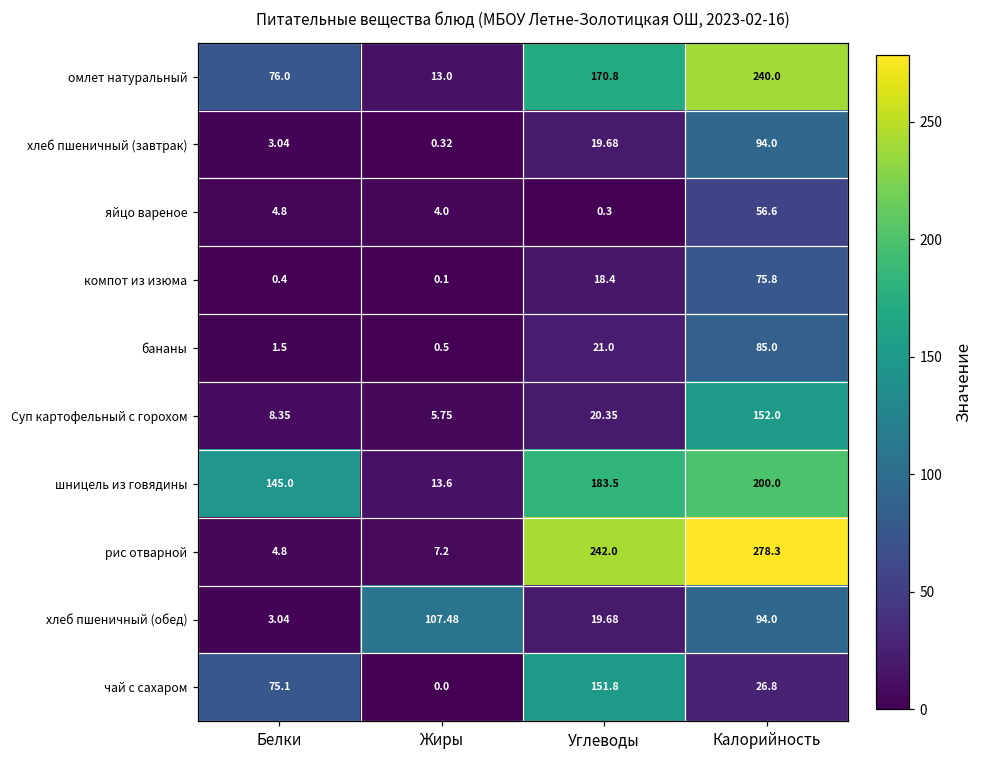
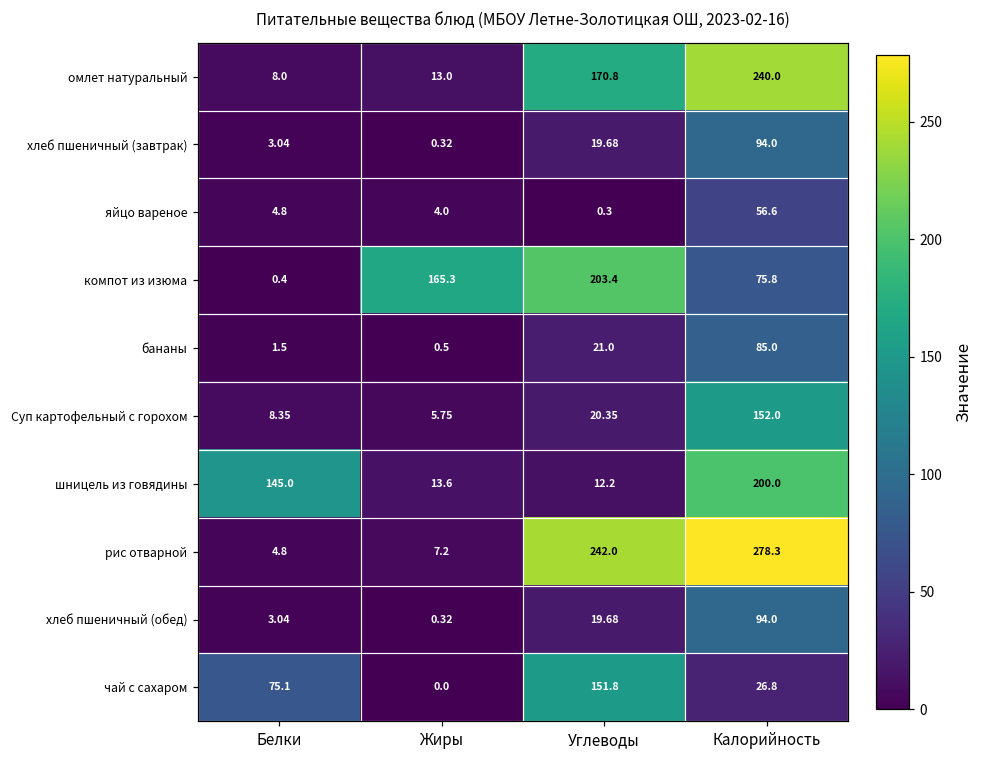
омлет натуральный, Белки: 76.0 -> 8.0
компот из изюма, Жиры: 0.1 -> 165.3
компот из изюма, Углеводы: 18.4 -> 203.4
шницель из говядины, Углеводы: 183.5 -> 12.2
хлеб пшеничный (обед), Жиры: 107.48 -> 0.32
